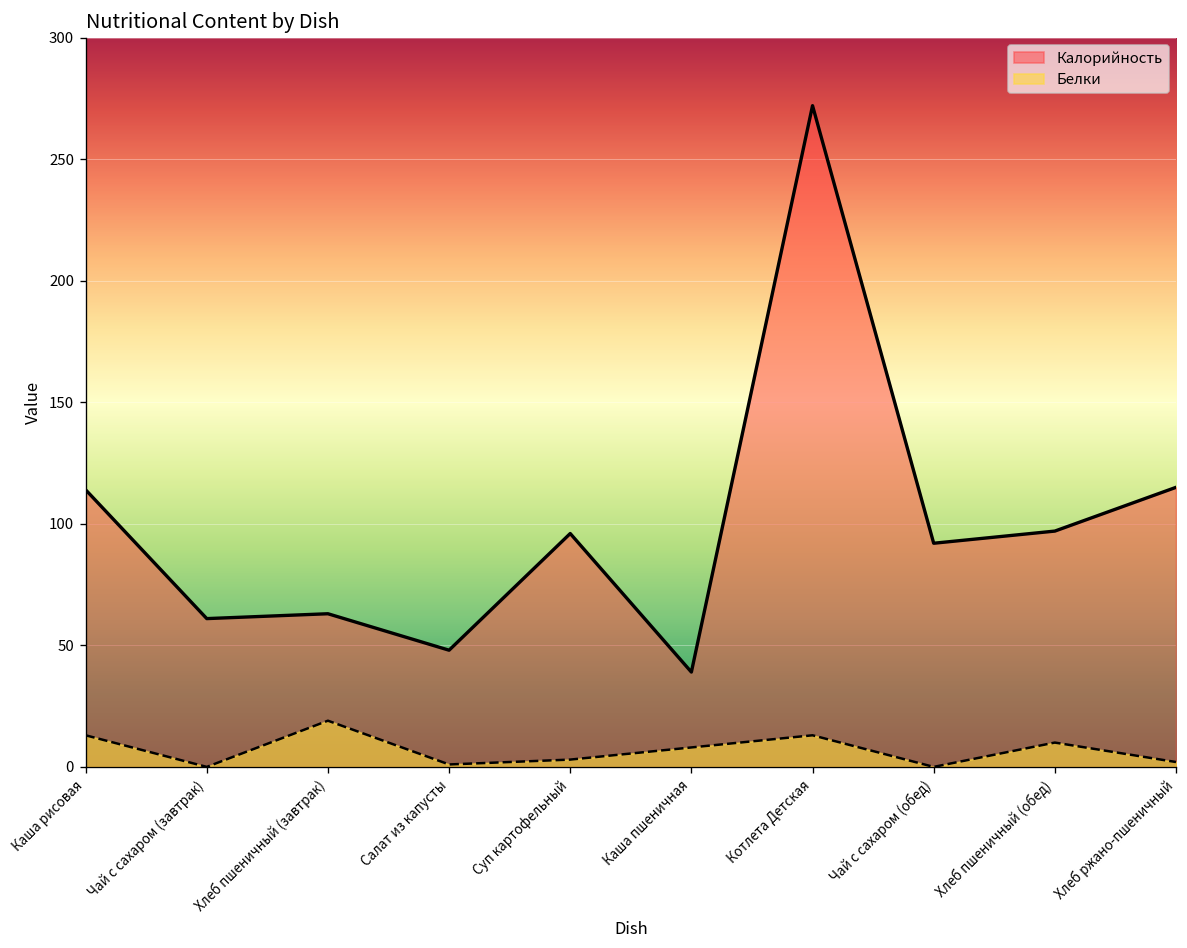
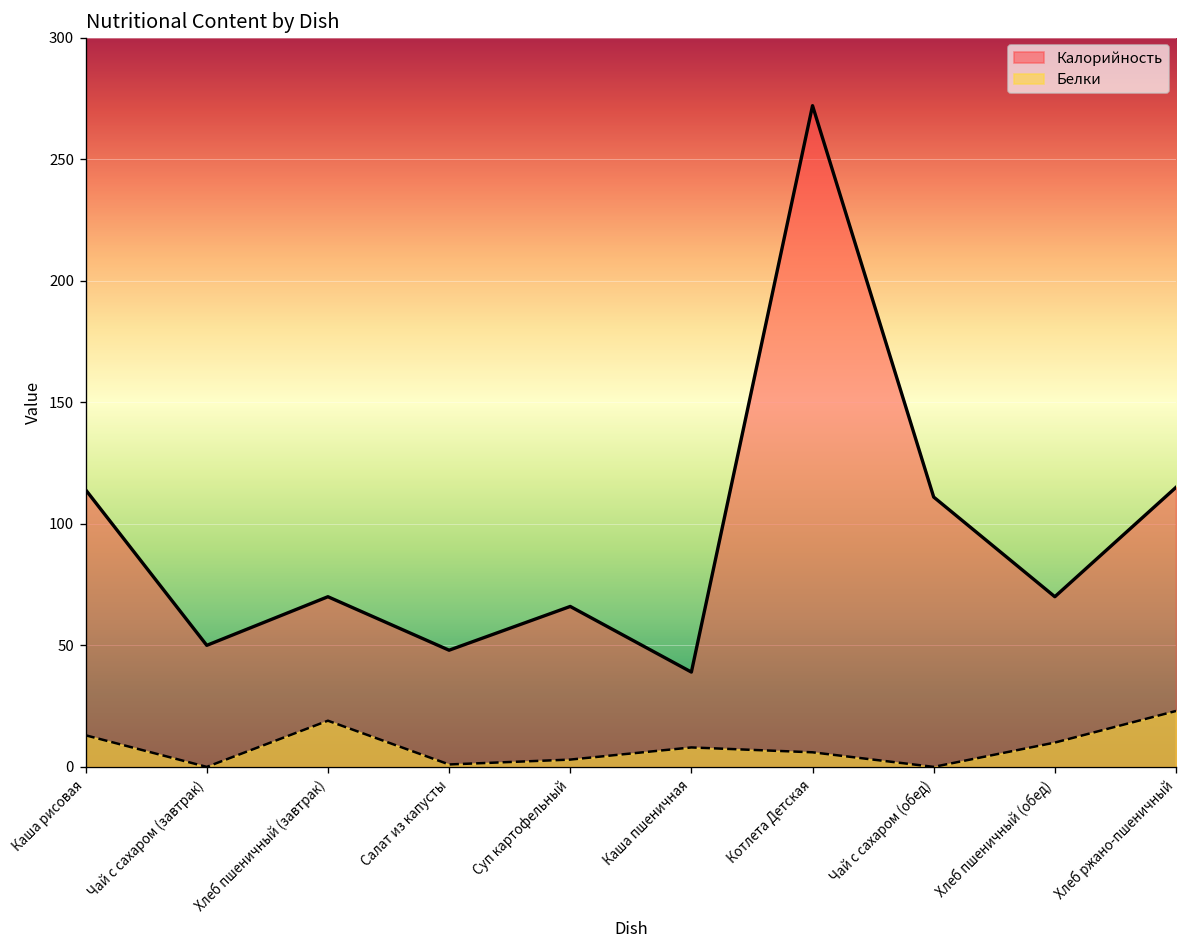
Калорийность, Чай с сахаром (завтрак): 61 -> 50
Калорийность, Хлеб пшеничный (завтрак): 63 -> 70
Калорийность, Суп картофельный: 96 -> 66
Белки, Котлета Детская: 13 -> 6
Калорийность, Чай с сахаром (обед): 92 -> 111
Калорийность, Хлеб пшеничный (обед): 97 -> 70
Белки, Хлеб ржано-пшеничный: 2 -> 23
